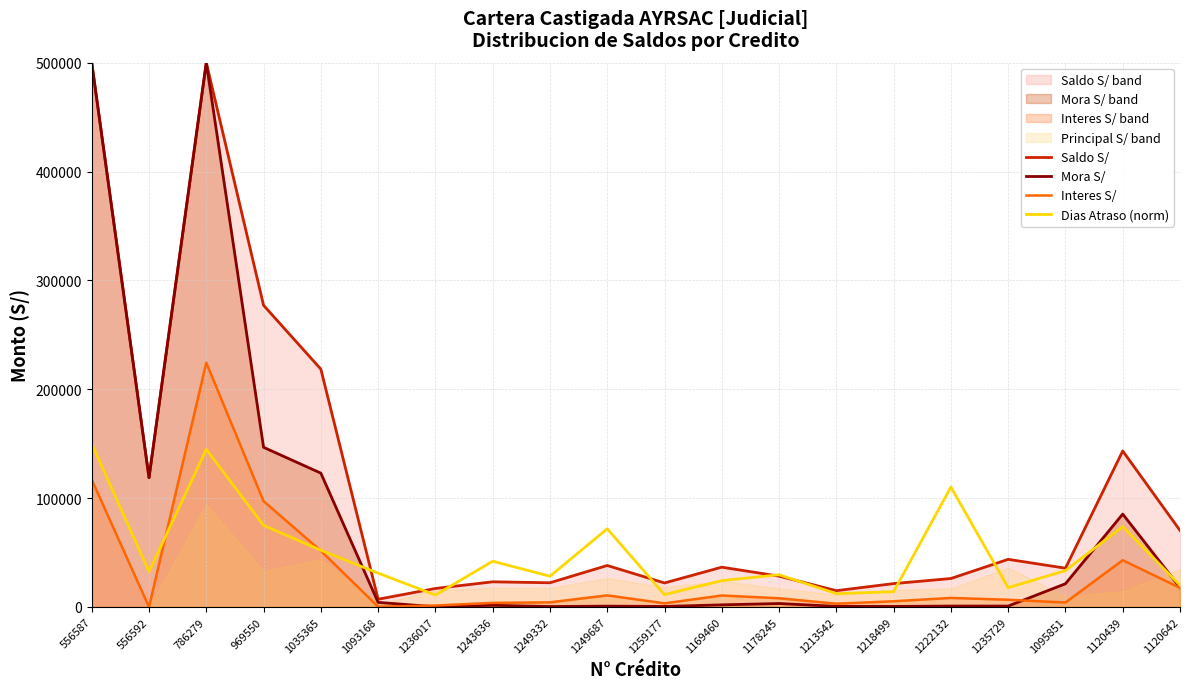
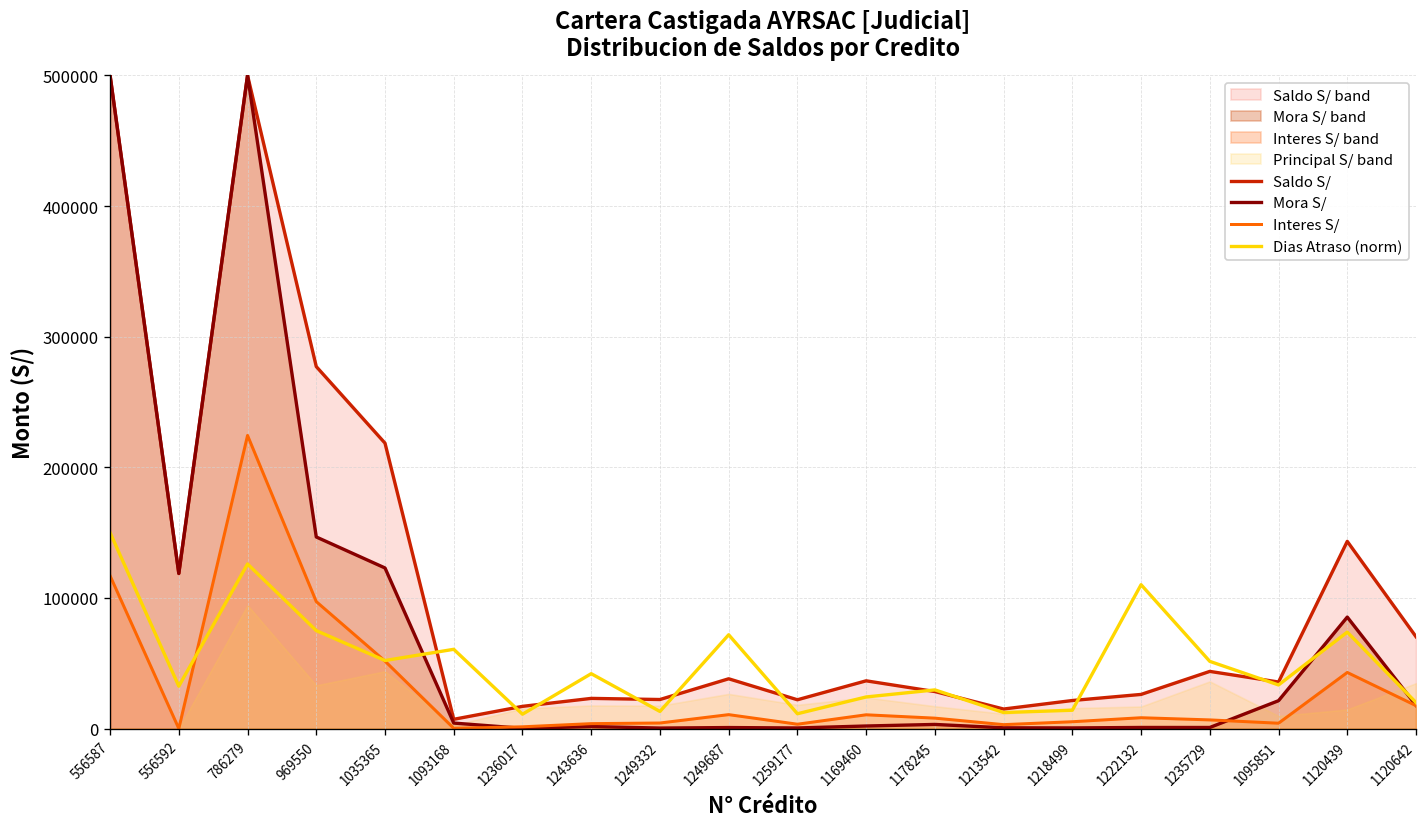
Dias Atraso (norm), 786279: 145000 -> 126000
Dias Atraso (norm), 1093168: 31000 -> 61000
Dias Atraso (norm), 1249332: 28000 -> 13000
Dias Atraso (norm), 1235729: 18000 -> 51000
